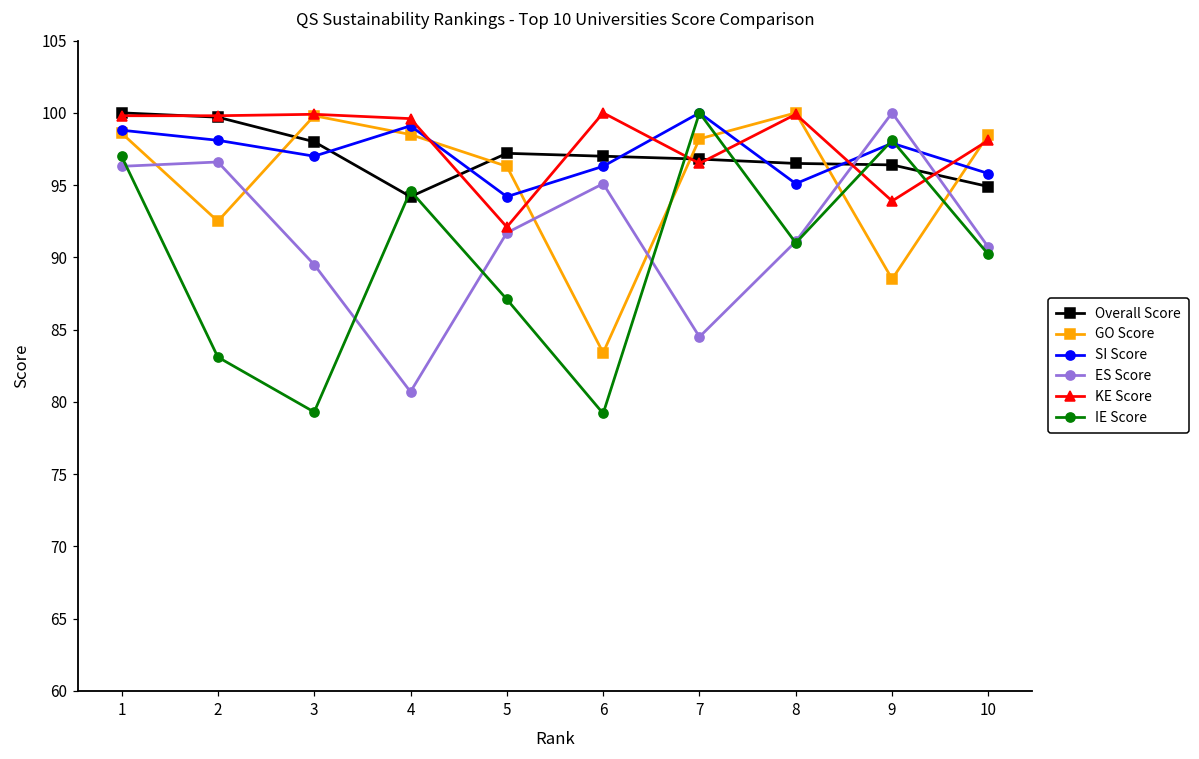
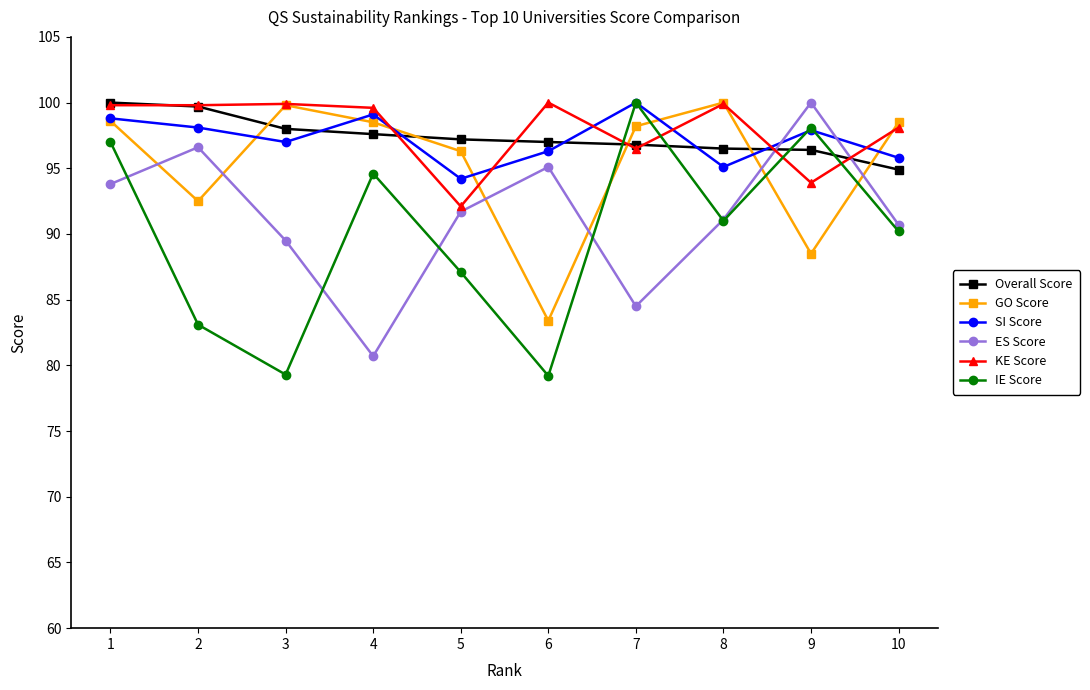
ES Score, 1: 96.3 -> 93.8
Overall Score, 4: 94.2 -> 97.6
